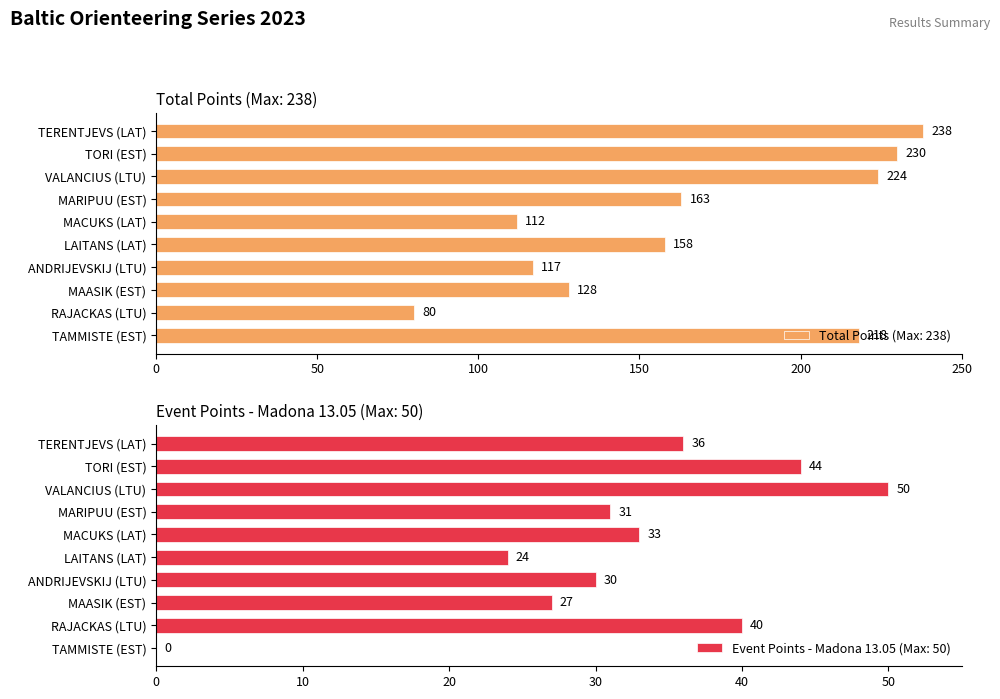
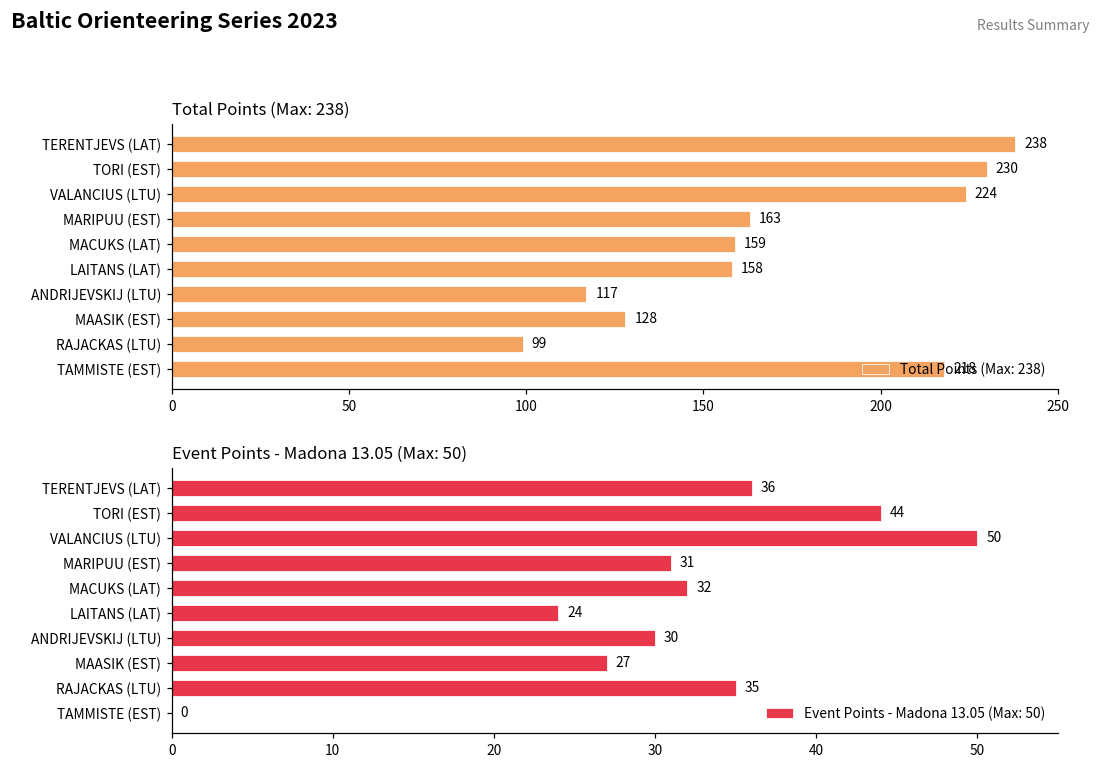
Total Points (Max: 238), MACUKS (LAT): 112 -> 159
Total Points (Max: 238), RAJACKAS (LTU): 80 -> 99
Event Points - Madona 13.05 (Max: 50), MACUKS (LAT): 33 -> 32
Event Points - Madona 13.05 (Max: 50), RAJACKAS (LTU): 40 -> 35
